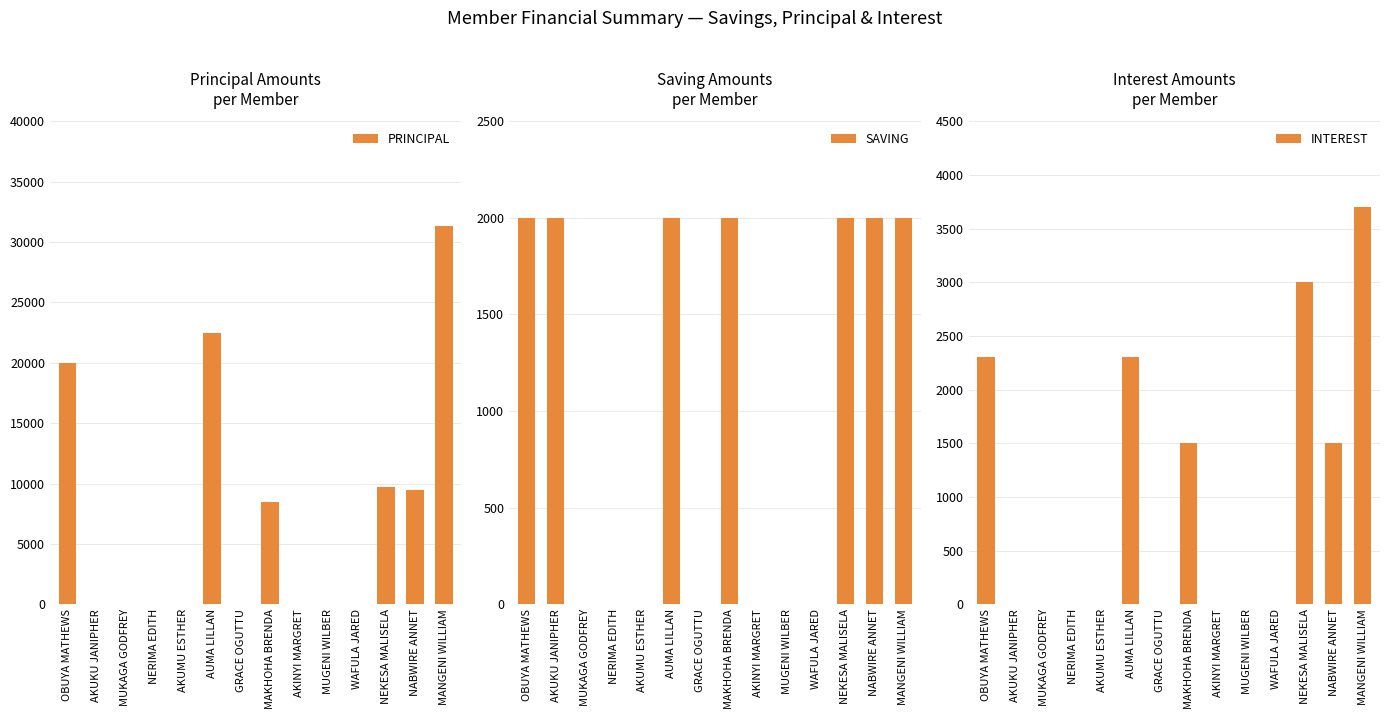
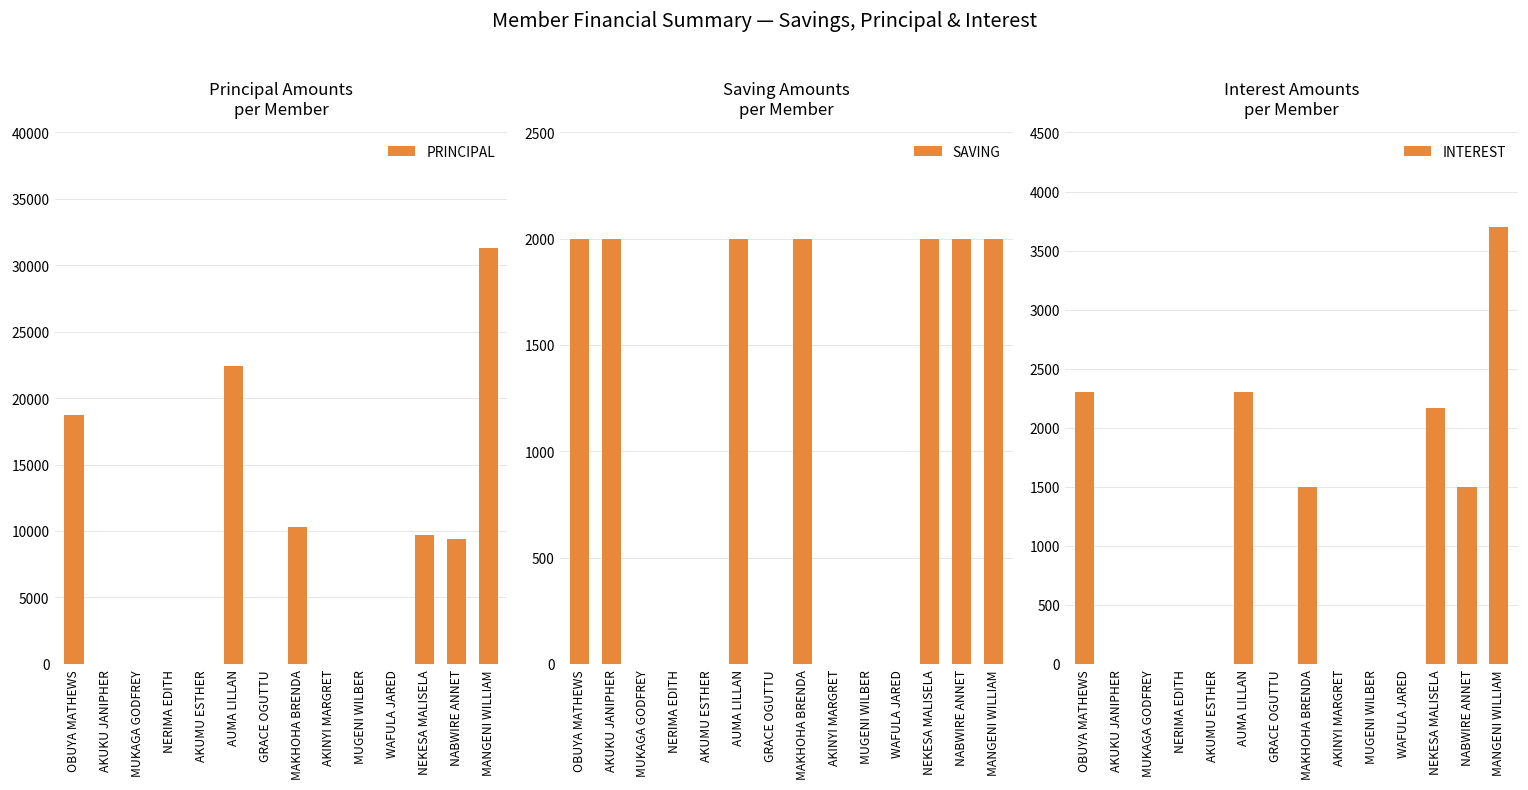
Principal Amounts per Member, OBUYA MATHEWS: 20000 -> 18700
Principal Amounts per Member, MAKHOHA BRENDA: 8500 -> 10300
Interest Amounts per Member, NEKESA MALISELA: 3000 -> 2170
